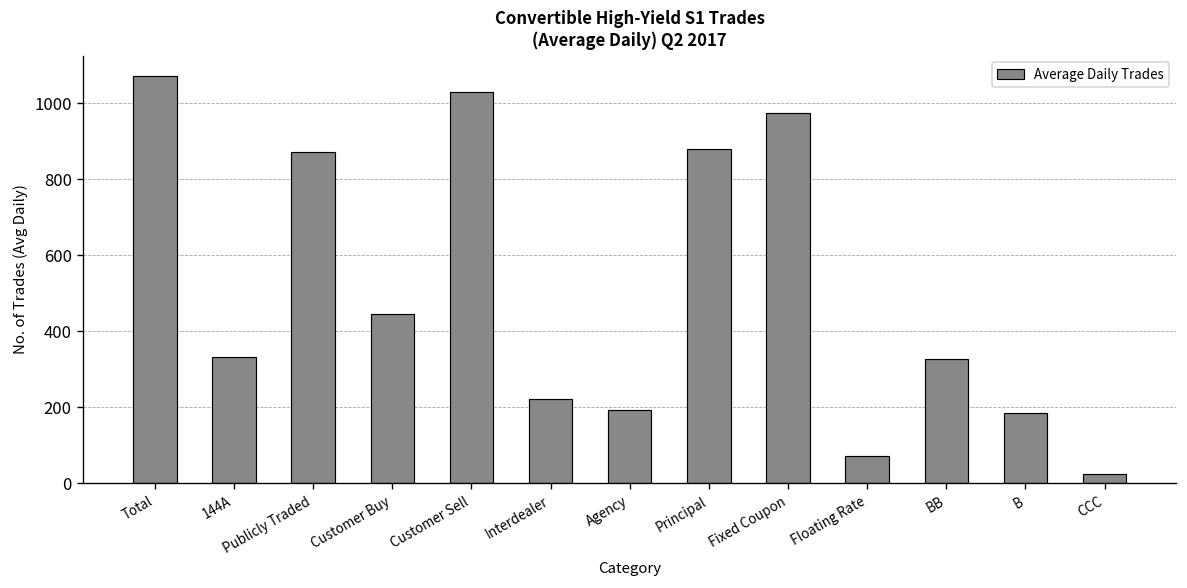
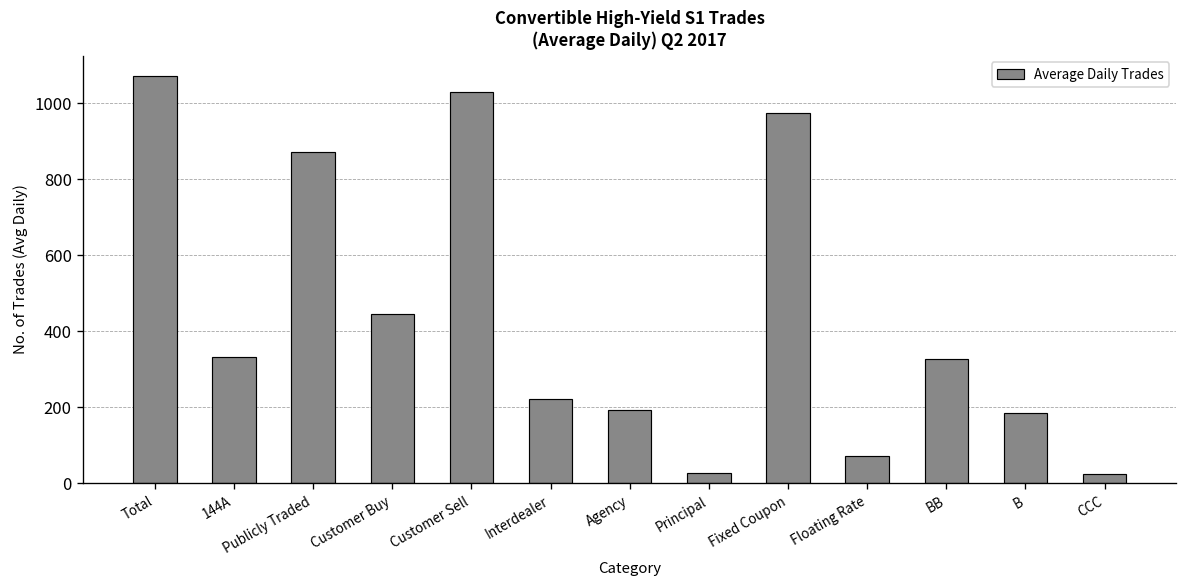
Principal: 880 -> 30
